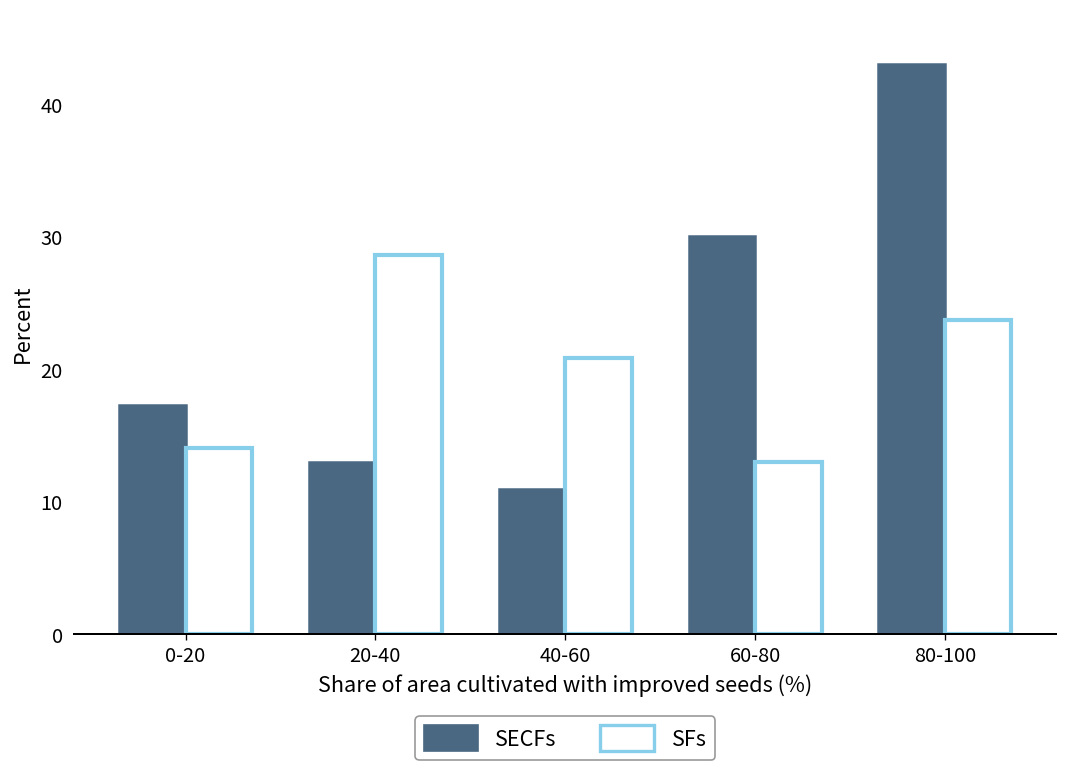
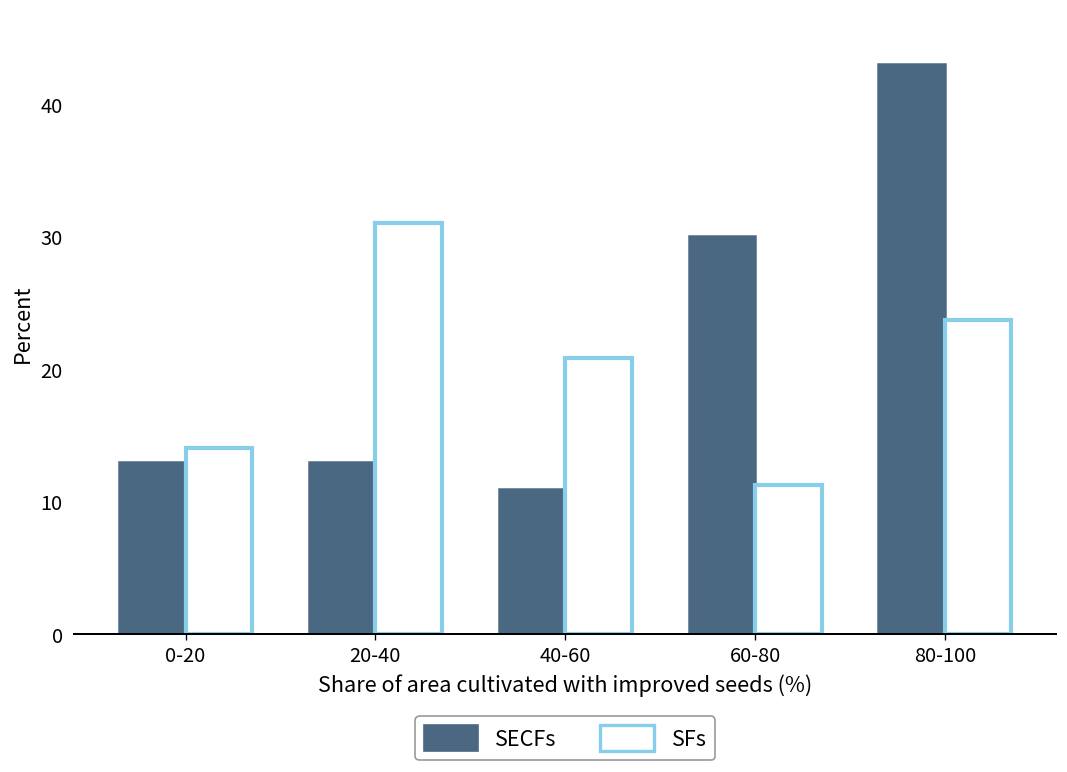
SECFs, 0-20: 17.3 -> 13.0
SFs, 20-40: 28.6 -> 31.0
SFs, 60-80: 13.0 -> 11.2
